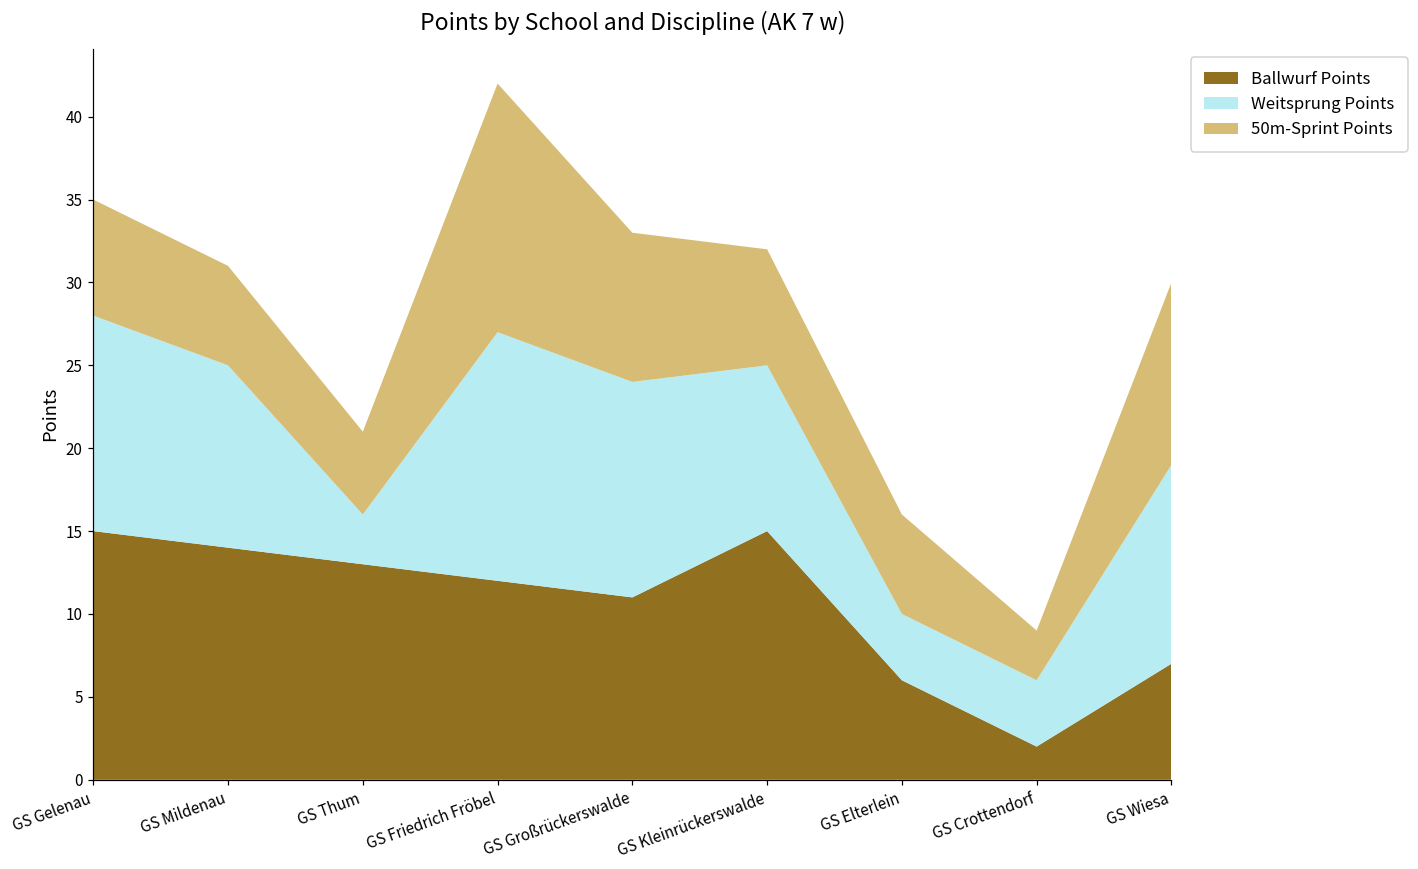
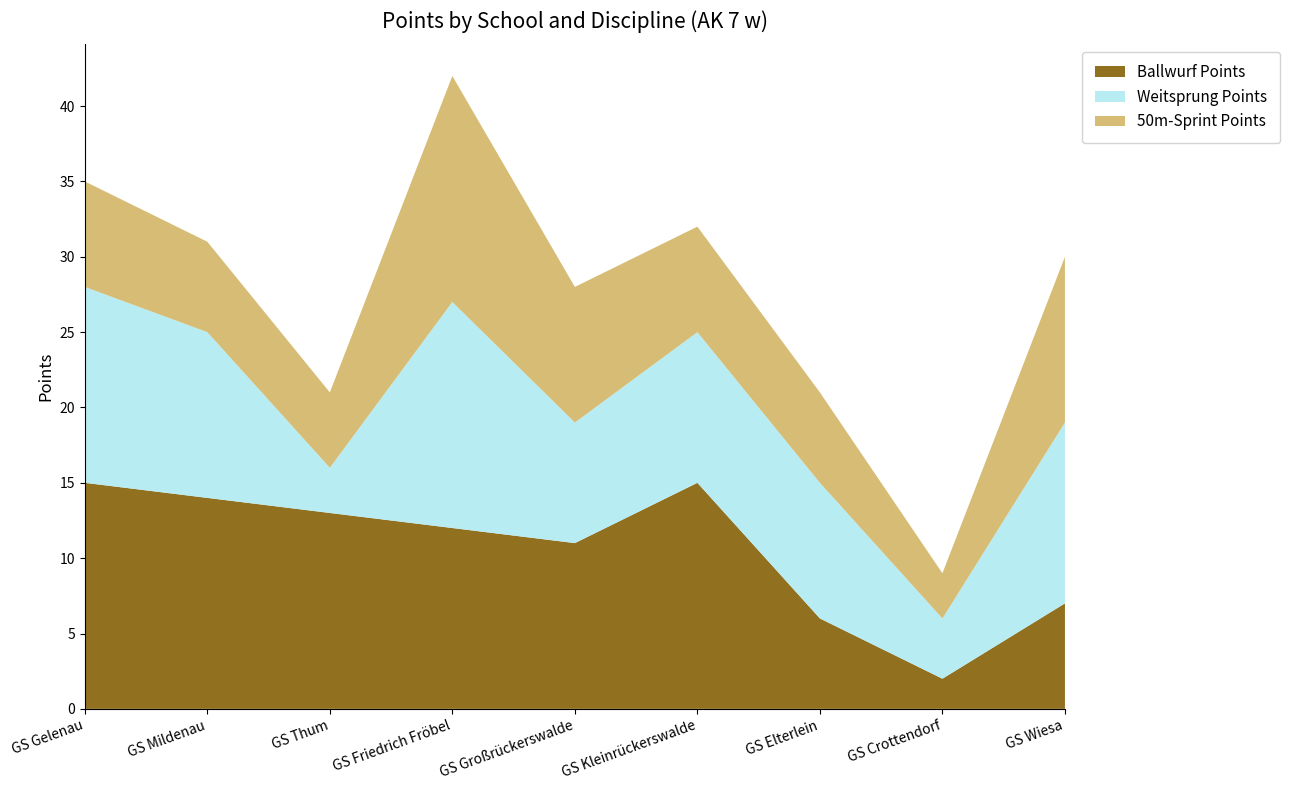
Weitsprung Points, GS Großrückerswalde: 13 -> 8
Weitsprung Points, GS Elterlein: 4 -> 9
